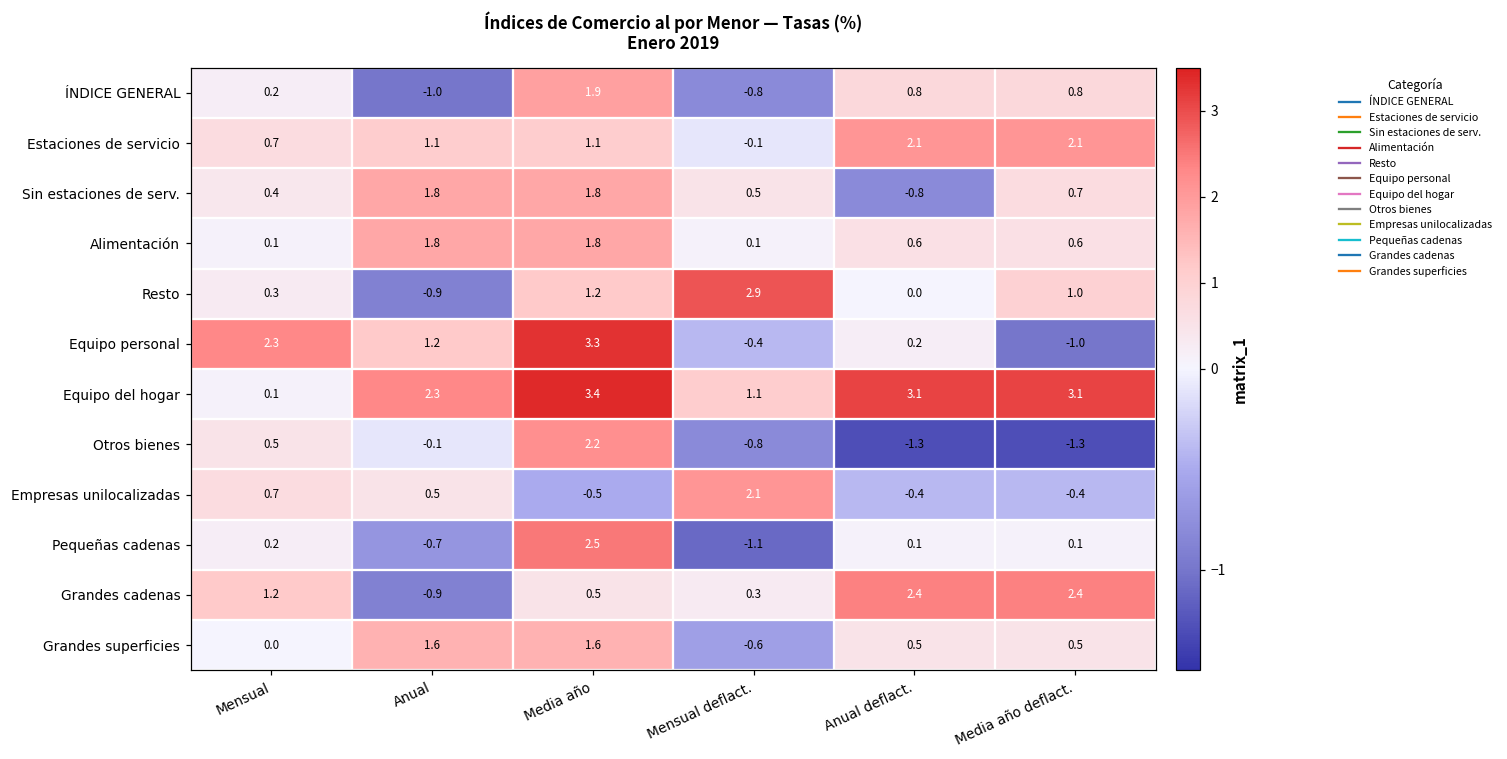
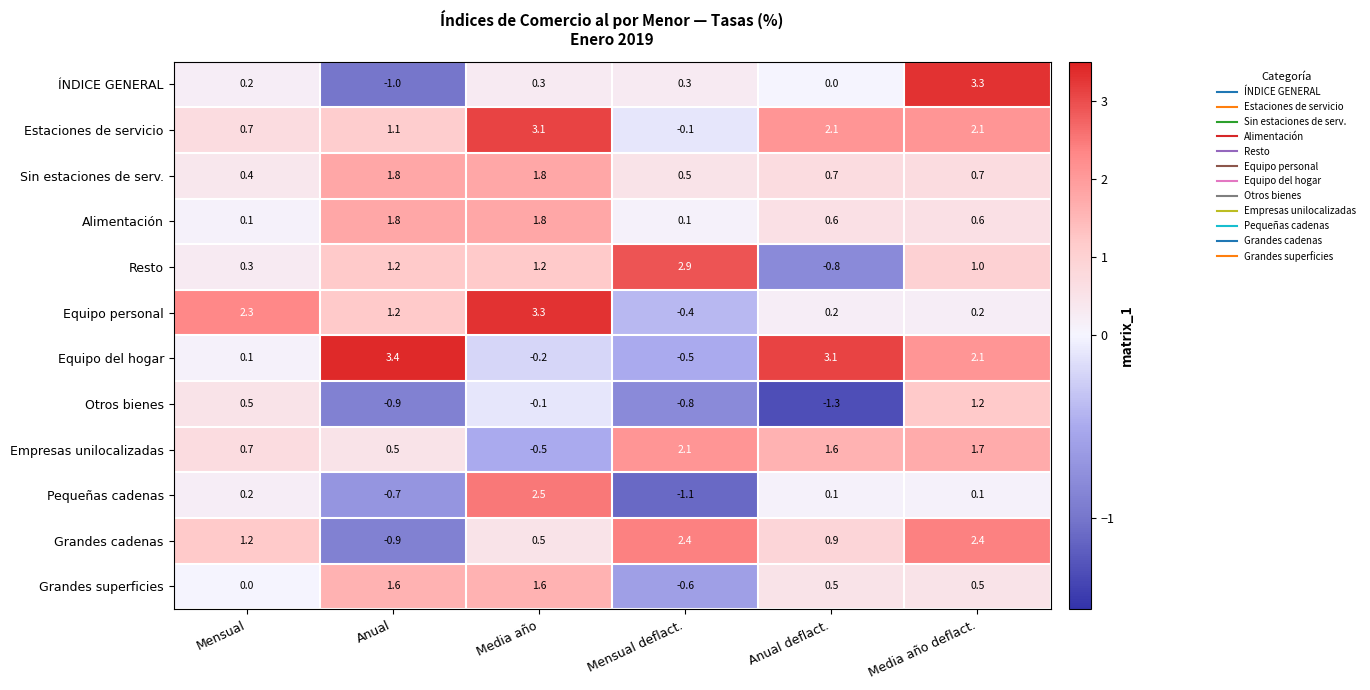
ÍNDICE GENERAL, Media año: 1.9 -> 0.3
ÍNDICE GENERAL, Mensual deflact.: -0.8 -> 0.3
ÍNDICE GENERAL, Anual deflact.: 0.8 -> 0.0
ÍNDICE GENERAL, Media año deflact.: 0.8 -> 3.3
Estaciones de servicio, Media año: 1.1 -> 3.1
Sin estaciones de serv., Anual deflact.: -0.8 -> 0.7
Resto, Anual: -0.9 -> 1.2
Resto, Anual deflact.: 0.0 -> -0.8
Equipo personal, Media año deflact.: -1.0 -> 0.2
Equipo del hogar, Anual: 2.3 -> 3.4
Equipo del hogar, Media año: 3.4 -> -0.2
Equipo del hogar, Mensual deflact.: 1.1 -> -0.5
Equipo del hogar, Media año deflact.: 3.1 -> 2.1
Otros bienes, Anual: -0.1 -> -0.9
Otros bienes, Media año: 2.2 -> -0.1
Otros bienes, Media año deflact.: -1.3 -> 1.2
Empresas unilocalizadas, Anual deflact.: -0.4 -> 1.6
Empresas unilocalizadas, Media año deflact.: -0.4 -> 1.7
Grandes cadenas, Mensual deflact.: 0.3 -> 2.4
Grandes cadenas, Anual deflact.: 2.4 -> 0.9
